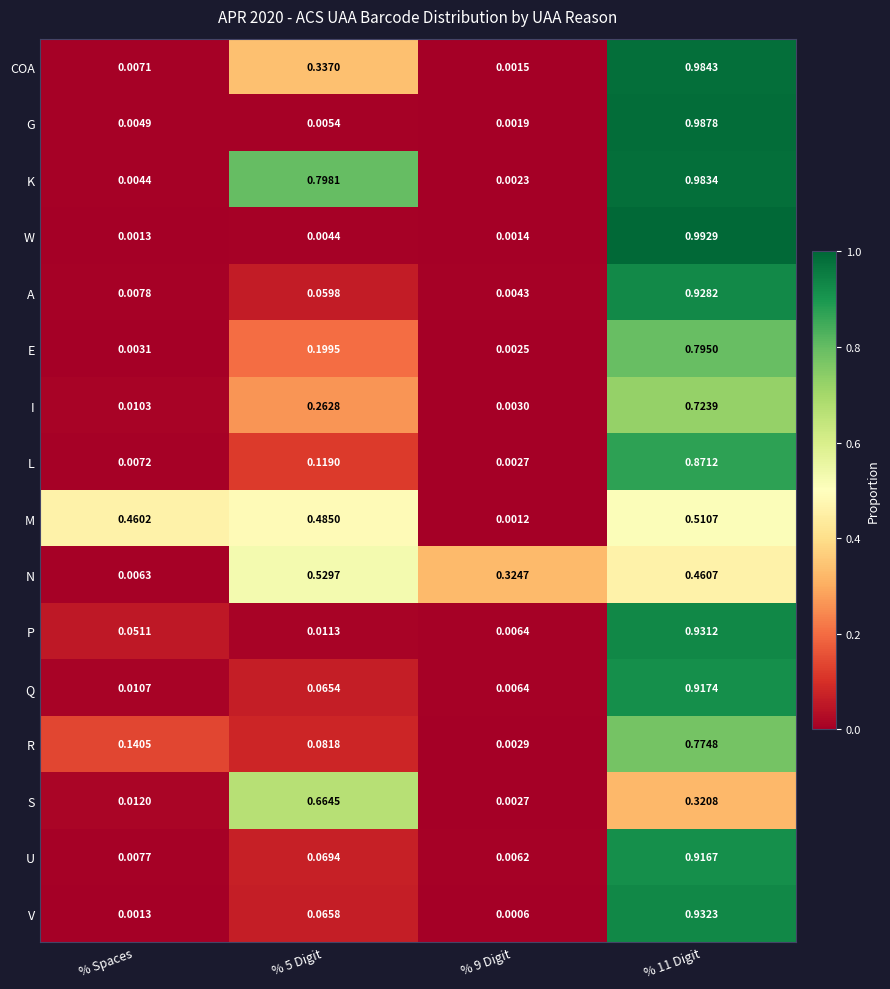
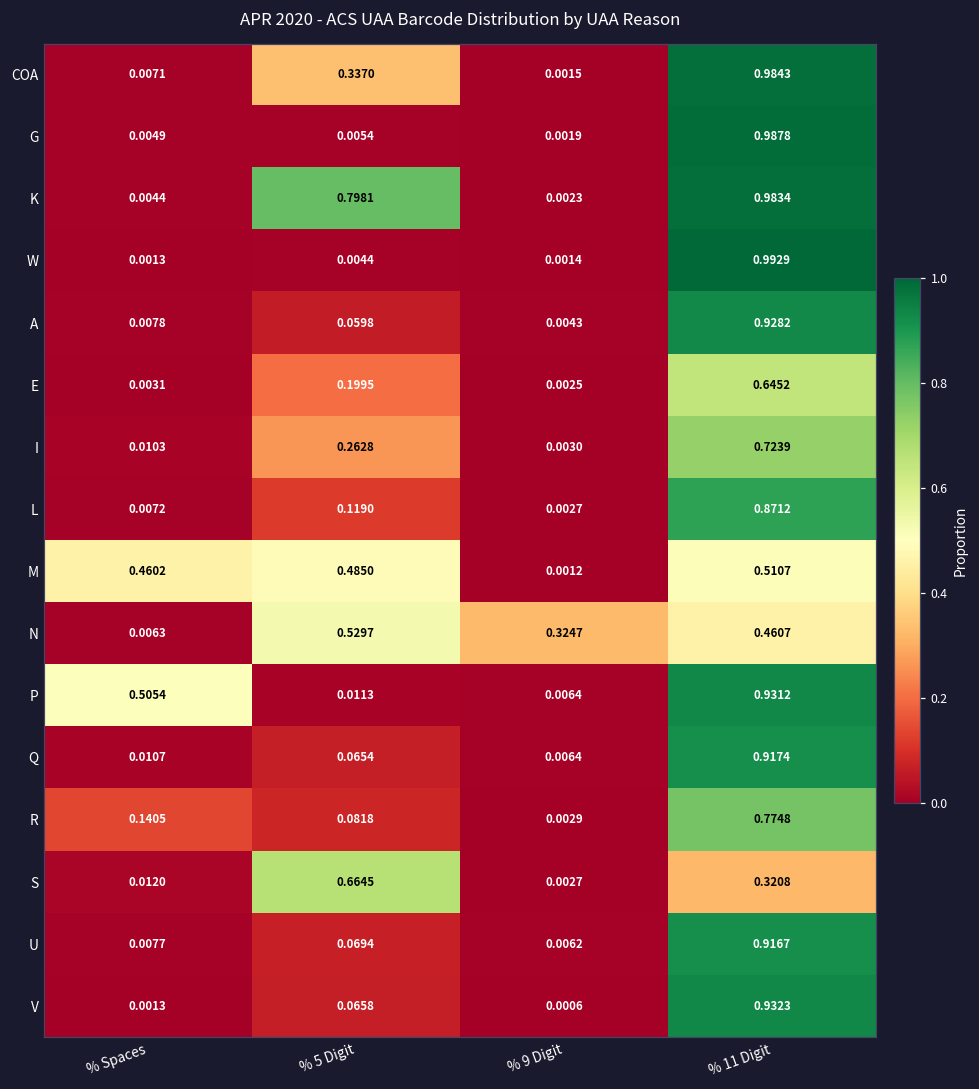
E, % 11 Digit: 0.7950 -> 0.6452
P, % Spaces: 0.0511 -> 0.5054
